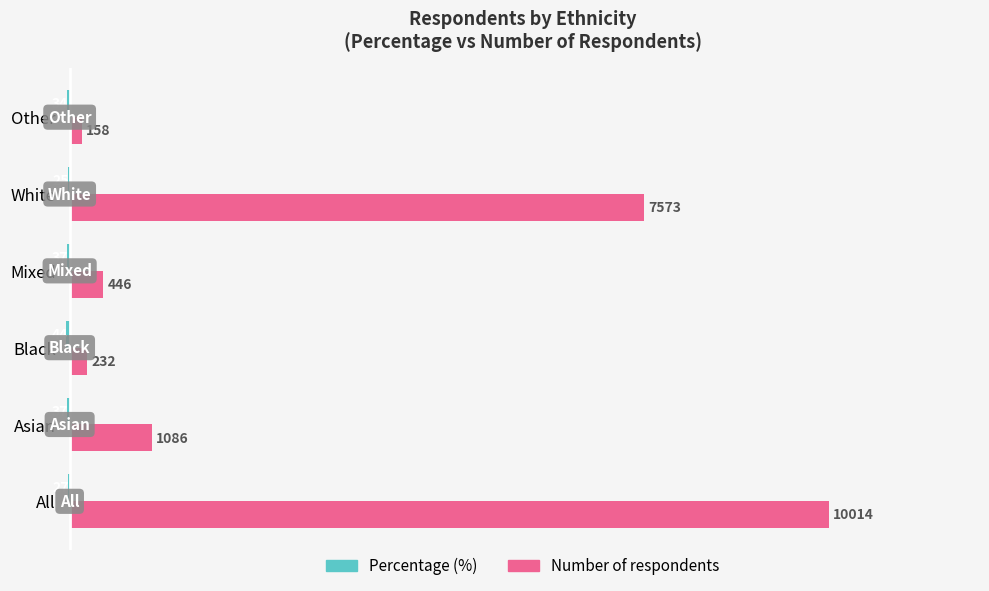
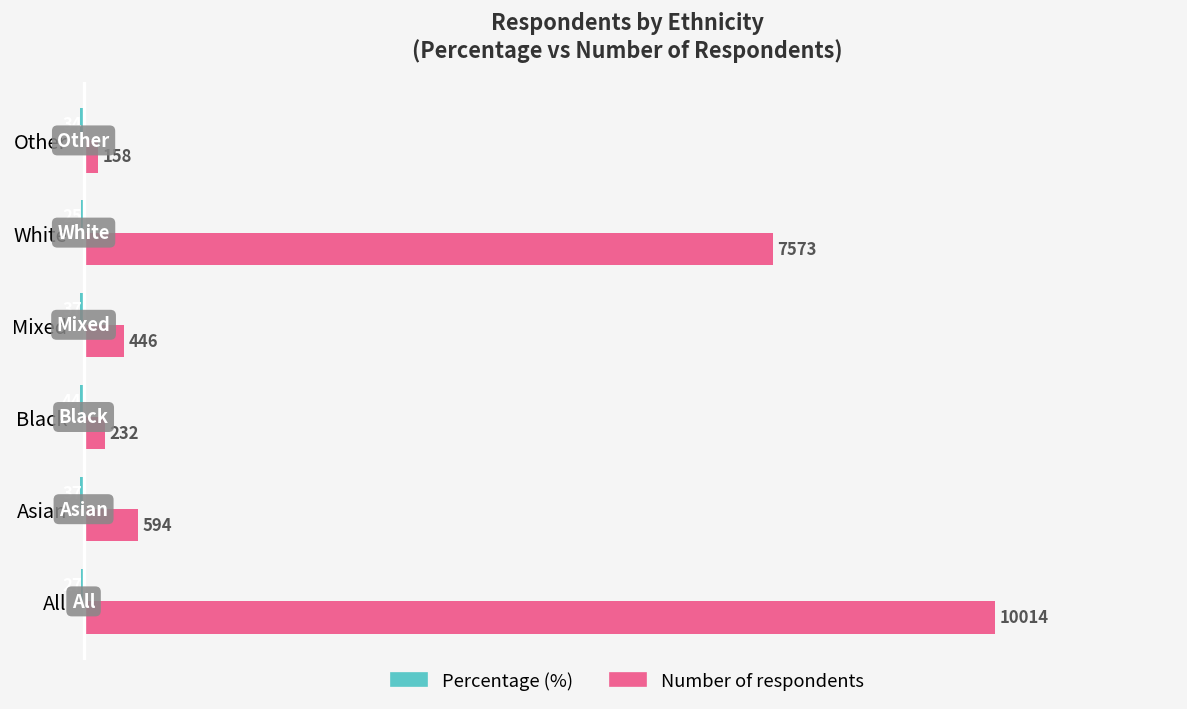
Number of respondents, Asian: 1086 -> 594
